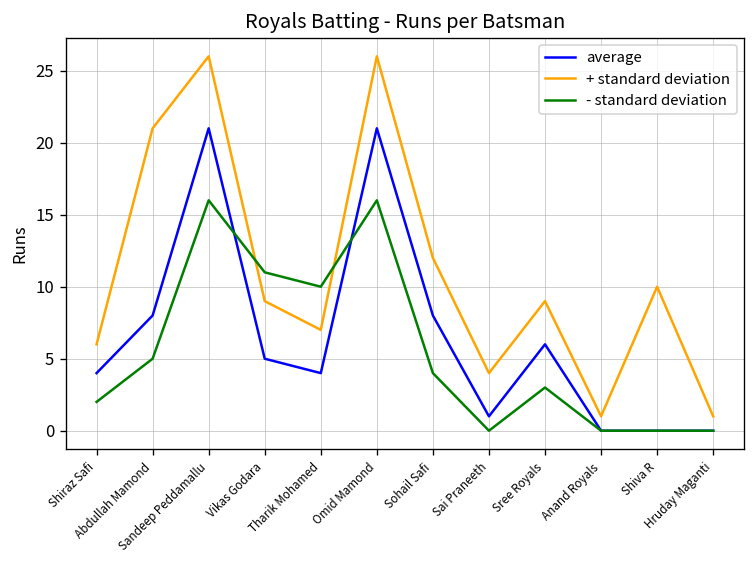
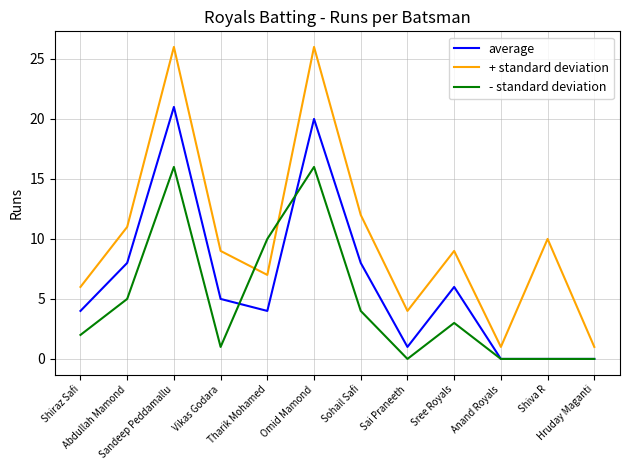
+ standard deviation, Abdullah Mamond: 21 -> 11
- standard deviation, Vikas Godara: 11 -> 1
average, Omid Mamond: 21 -> 20
